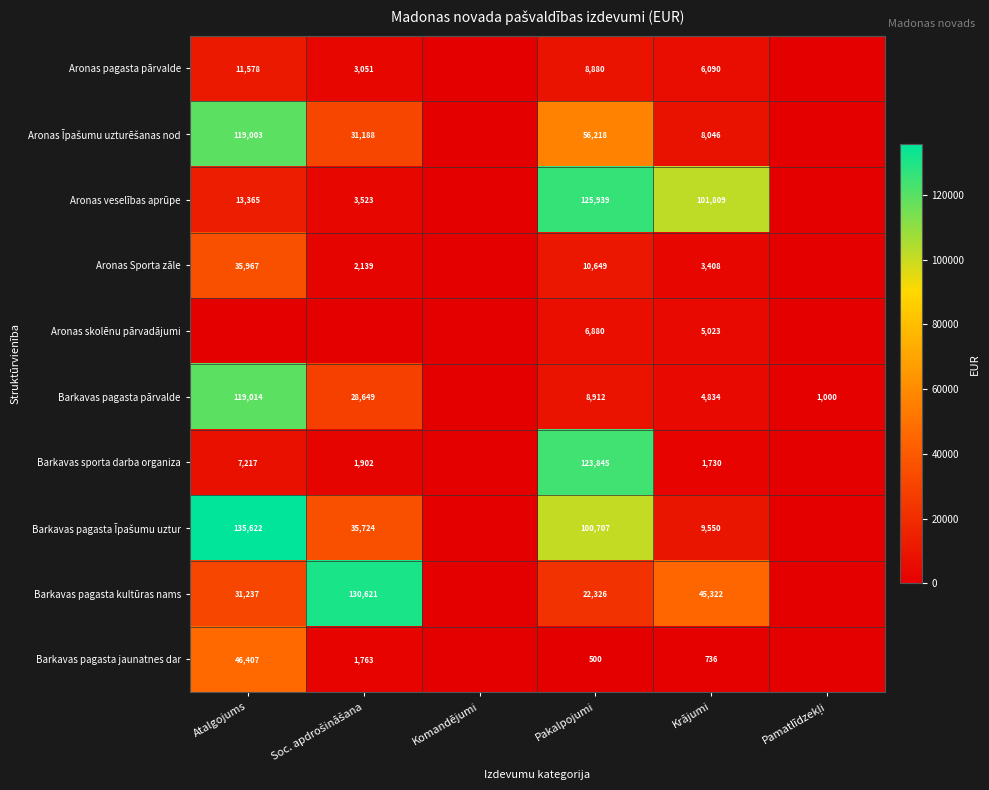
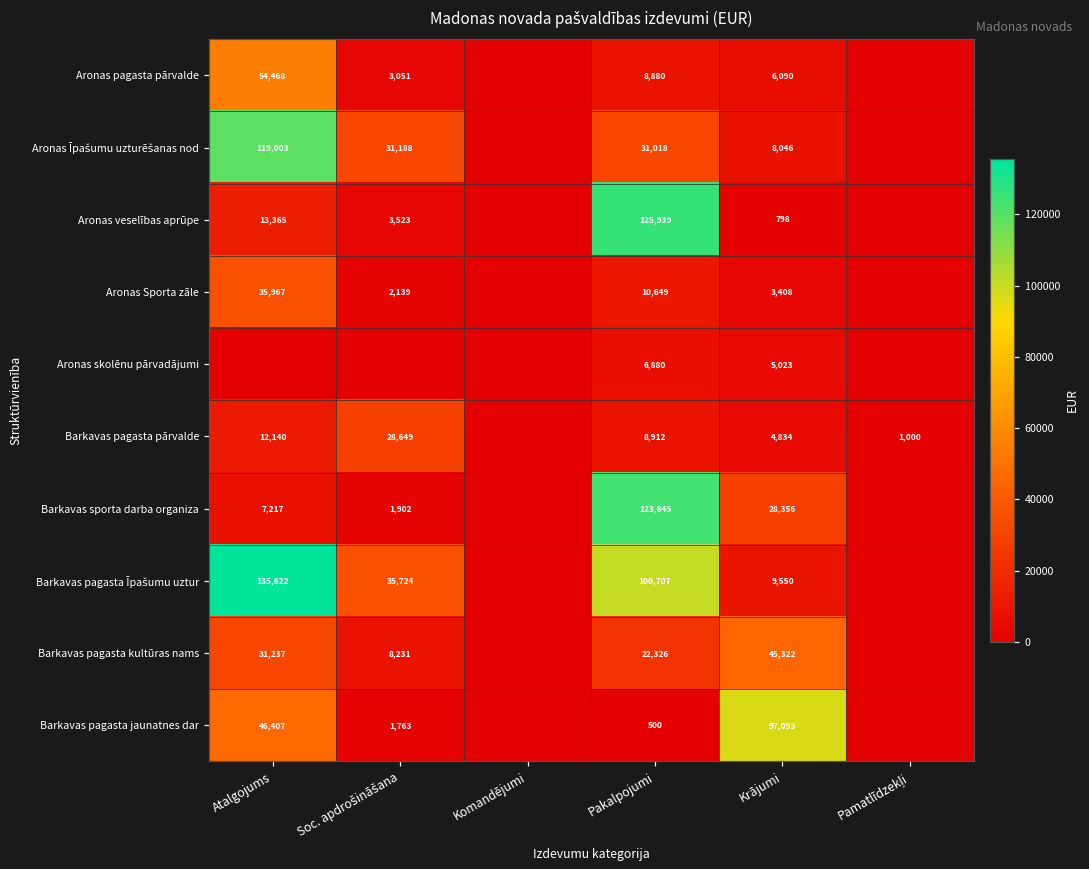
Aronas pagasta pārvalde, Atalgojums: 11,578 -> 54,468
Aronas Īpašumu uzturēšanas nod, Pakalpojumi: 56,218 -> 31,018
Aronas veselības aprūpe, Krājumi: 101,809 -> 798
Barkavas pagasta pārvalde, Atalgojums: 119,014 -> 12,140
Barkavas sporta darba organiza, Krājumi: 1,730 -> 28,356
Barkavas pagasta kultūras nams, Soc. apdrošināšana: 130,621 -> 8,231
Barkavas pagasta jaunatnes dar, Krājumi: 736 -> 97,093
